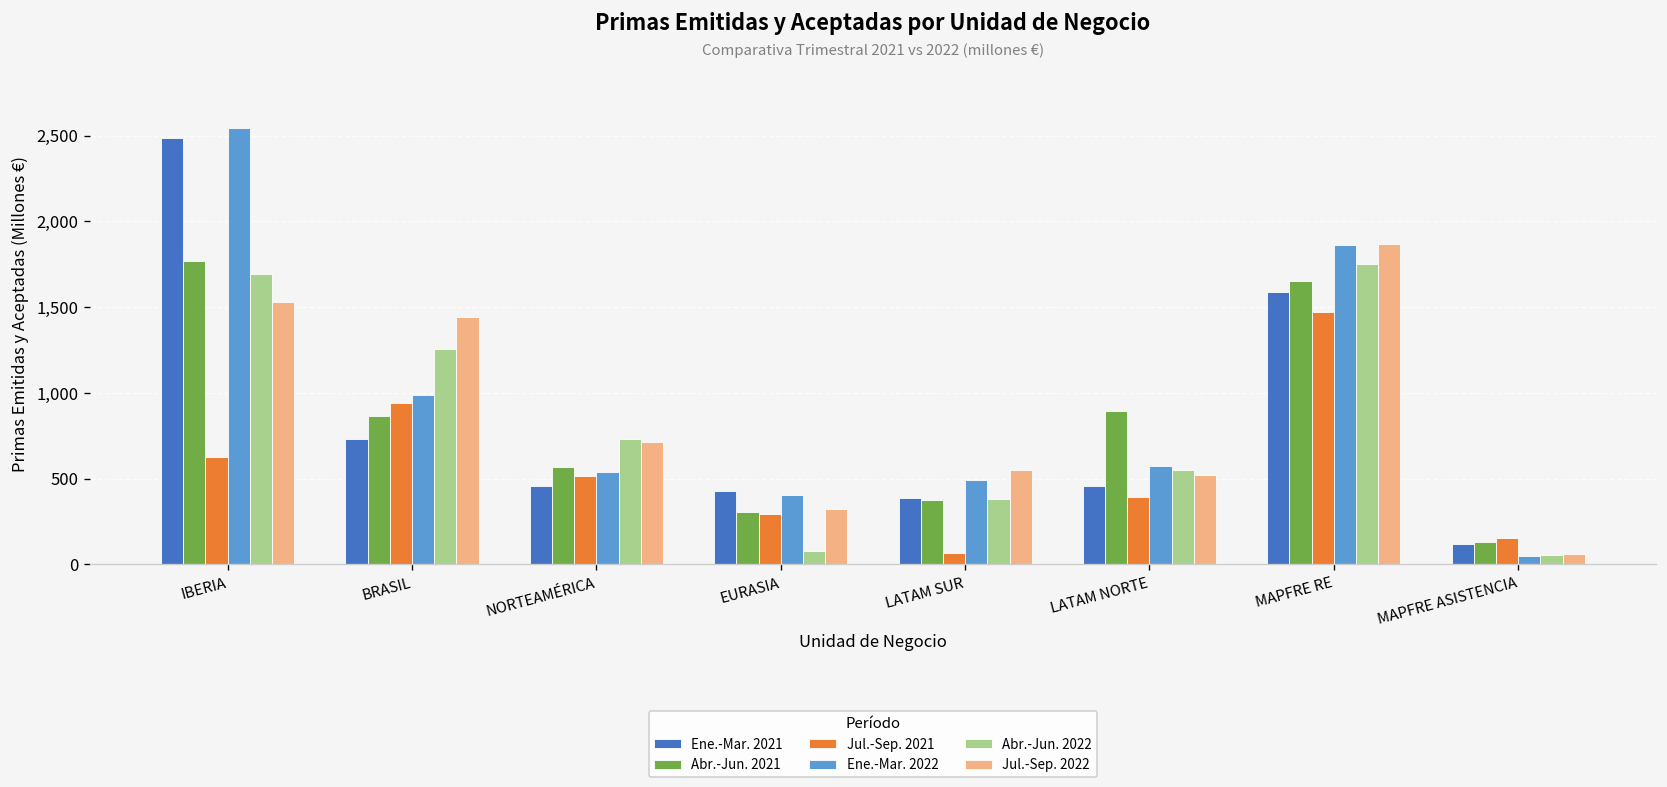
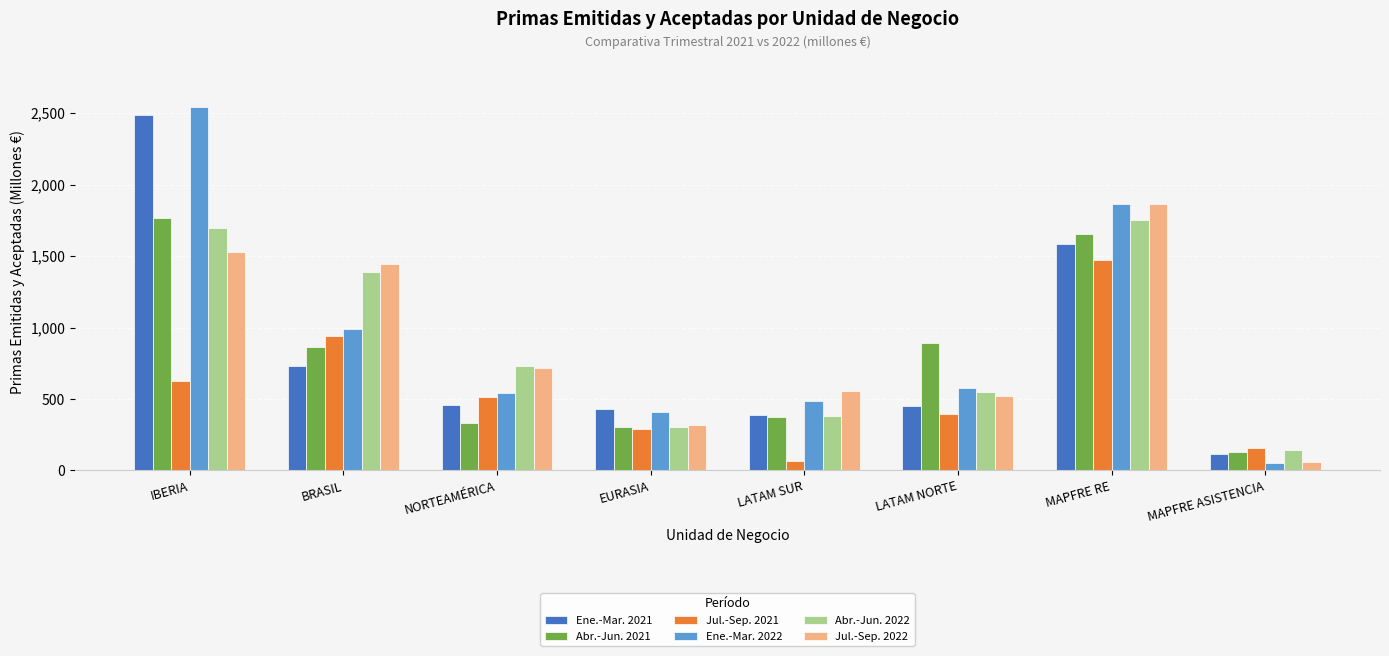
Abr.-Jun. 2022, BRASIL: 1,250 -> 1,390
Abr.-Jun. 2021, NORTEAMÉRICA: 570 -> 330
Abr.-Jun. 2022, EURASIA: 80 -> 300
Abr.-Jun. 2022, MAPFRE ASISTENCIA: 60 -> 140
